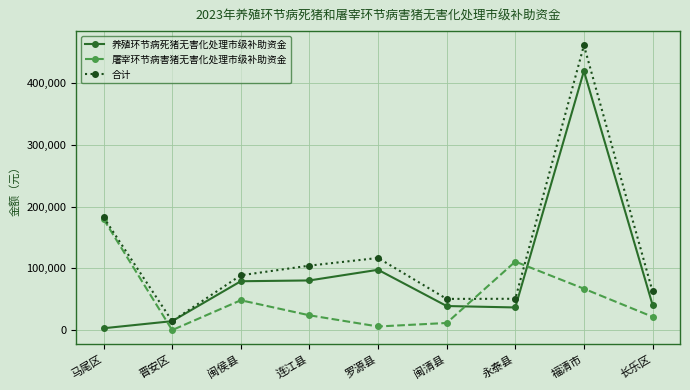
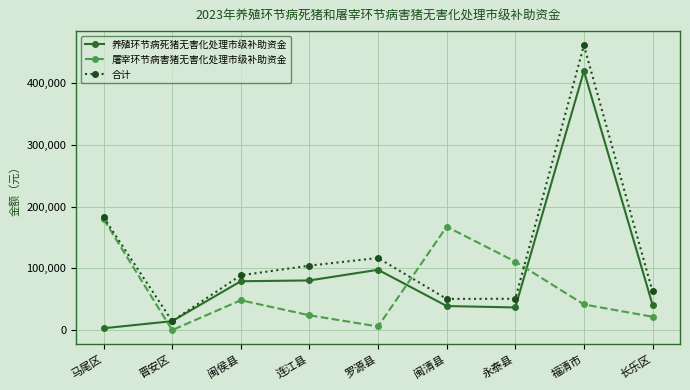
屠宰环节病害猪无害化处理市级补助资金, 闽清县: 10,000 -> 170,000
屠宰环节病害猪无害化处理市级补助资金, 福清市: 70,000 -> 40,000
